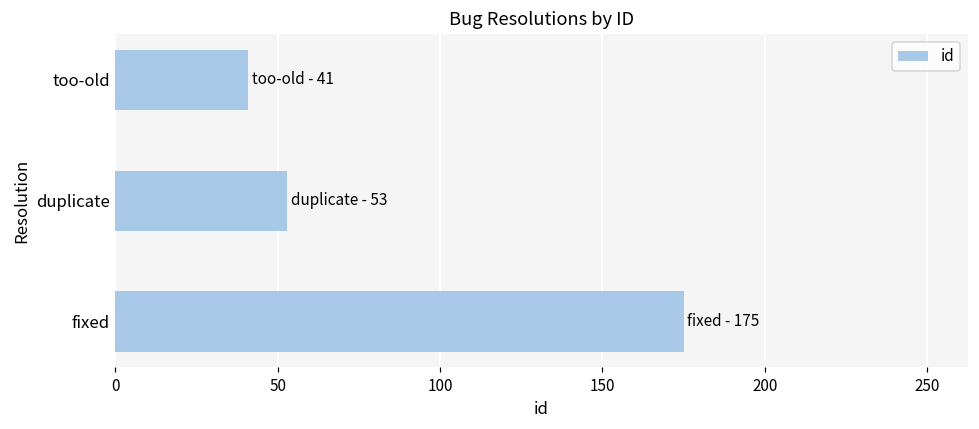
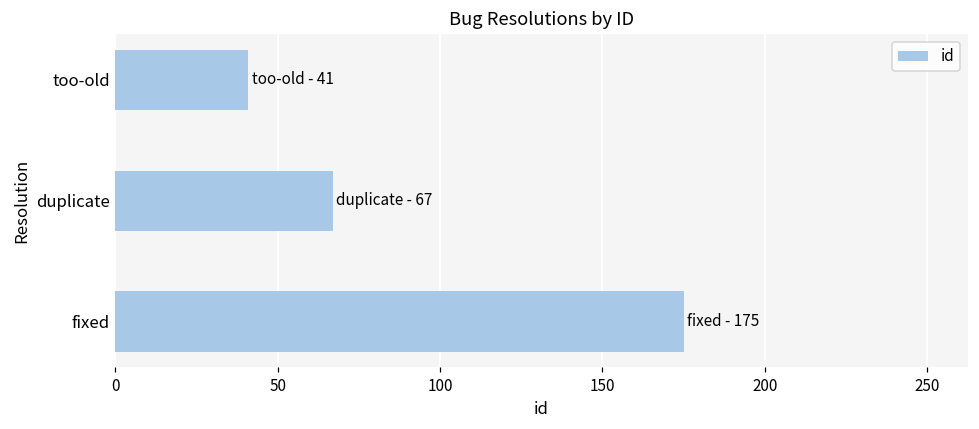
duplicate: 53 -> 67
